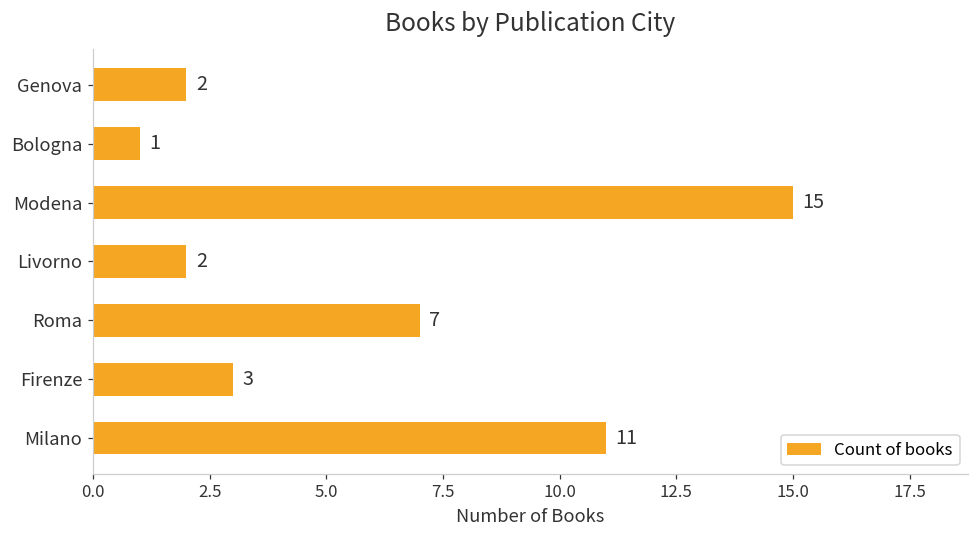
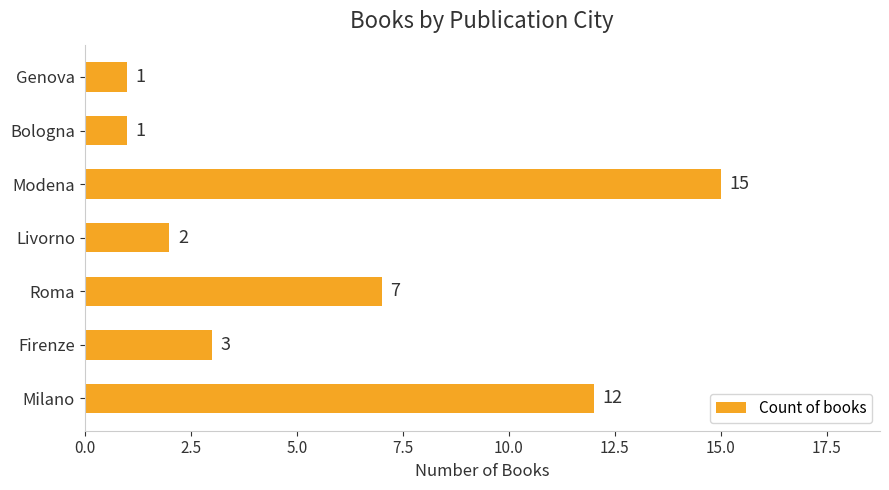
Genova: 2 -> 1
Milano: 11 -> 12
